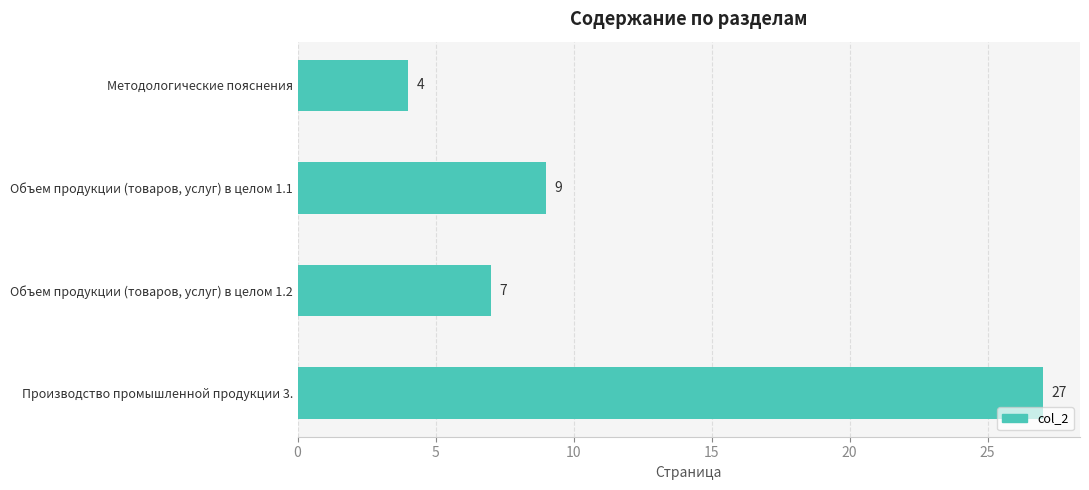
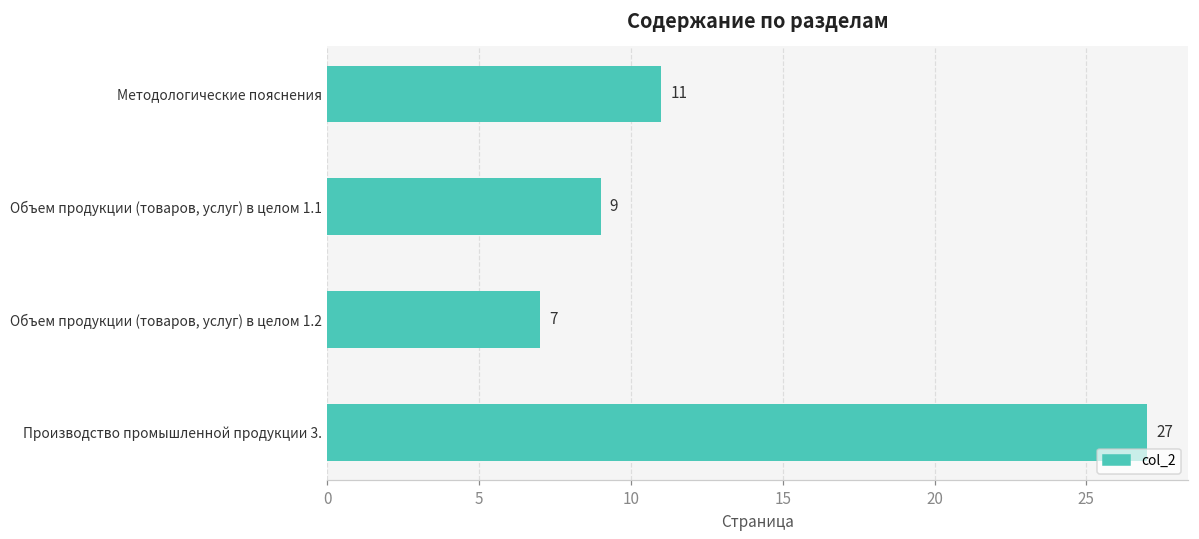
Методологические пояснения: 4 -> 11
